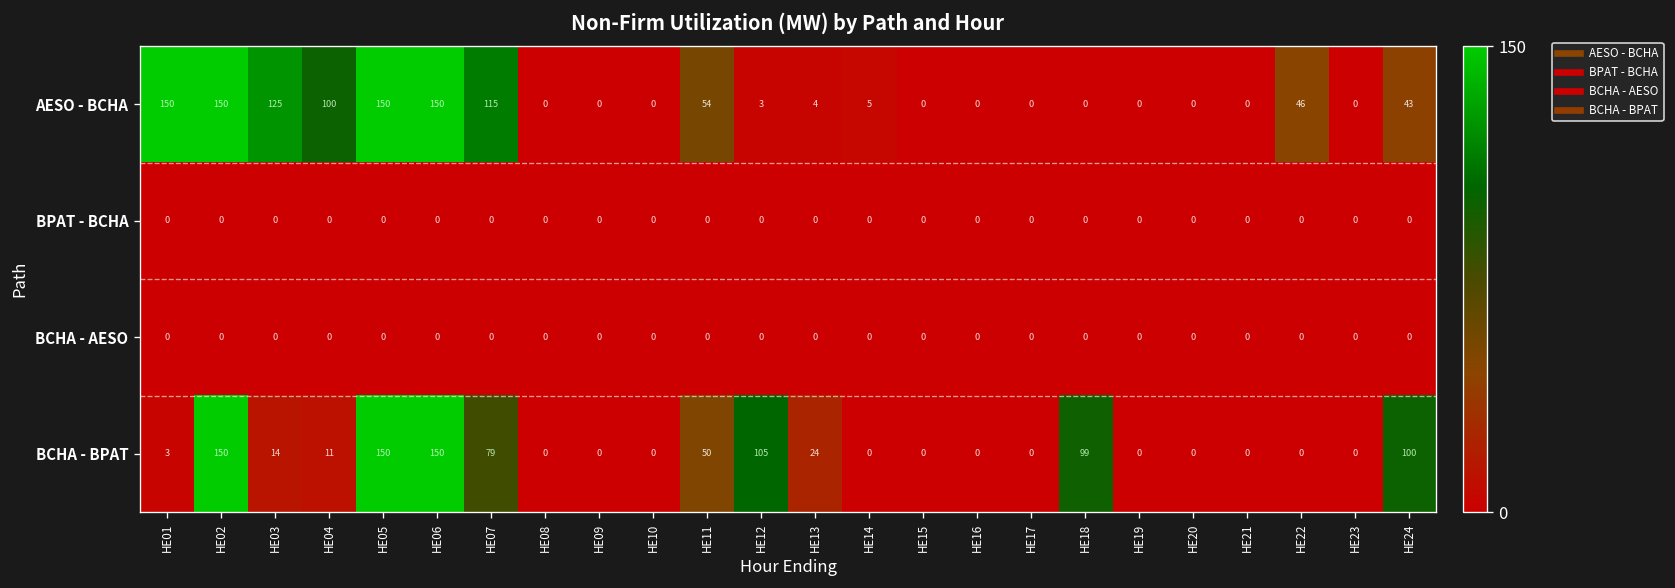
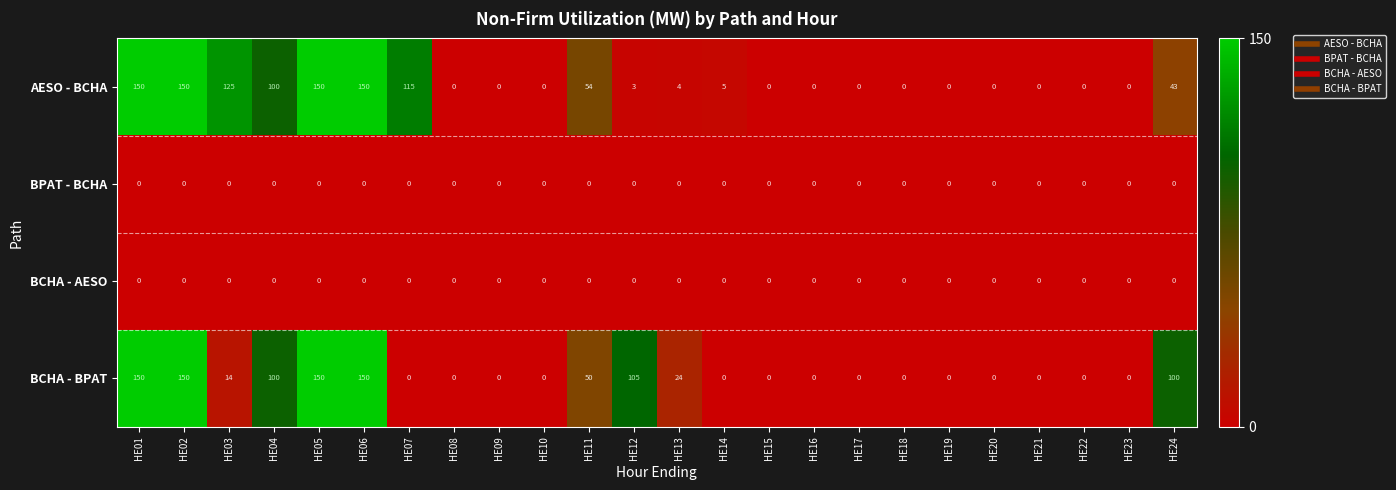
AESO - BCHA, HE22: 46 -> 0
BCHA - BPAT, HE01: 3 -> 150
BCHA - BPAT, HE04: 11 -> 100
BCHA - BPAT, HE07: 79 -> 0
BCHA - BPAT, HE18: 99 -> 0
